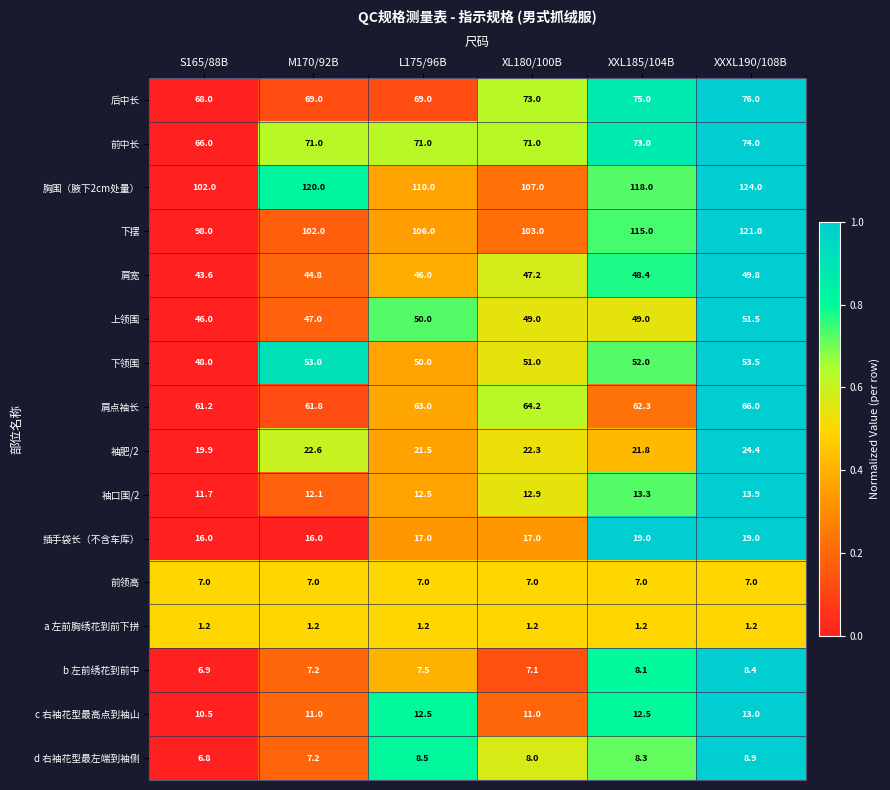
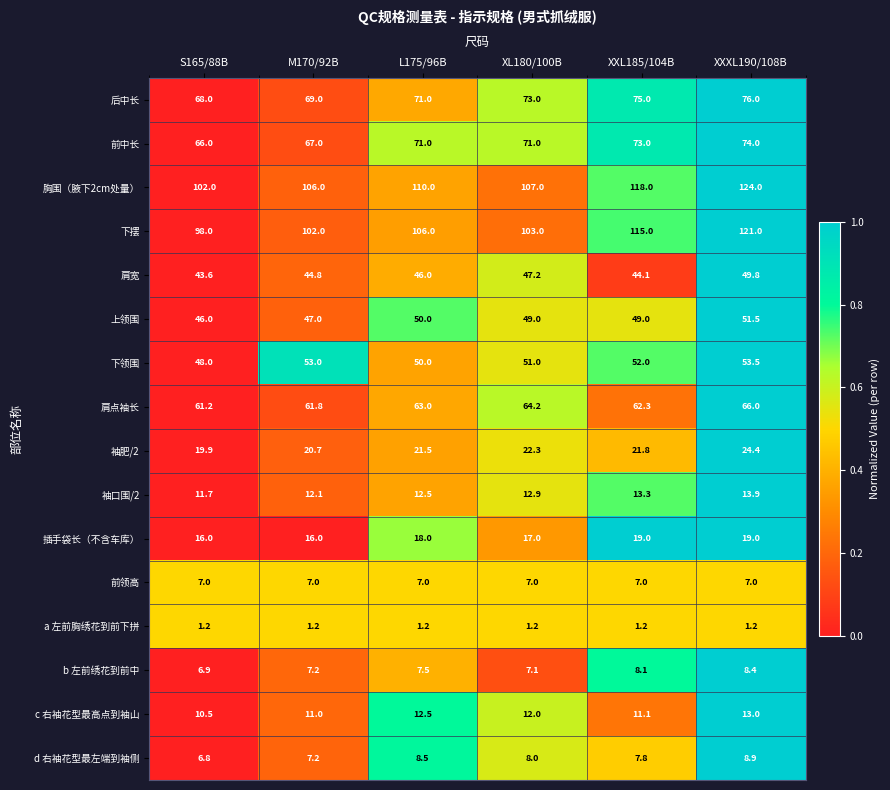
后中长, L175/96B: 69.0 -> 71.0
前中长, M170/92B: 71.0 -> 67.0
胸围（腋下2cm处量）, M170/92B: 120.0 -> 106.0
肩宽, XXL185/104B: 48.4 -> 44.1
袖肥/2, M170/92B: 22.6 -> 20.7
插手袋长（不含车库）, L175/96B: 17.0 -> 18.0
c 右袖花型最高点到袖山, XL180/100B: 11.0 -> 12.0
c 右袖花型最高点到袖山, XXL185/104B: 12.5 -> 11.1
d 右袖花型最左端到袖侧, XXL185/104B: 8.3 -> 7.8
